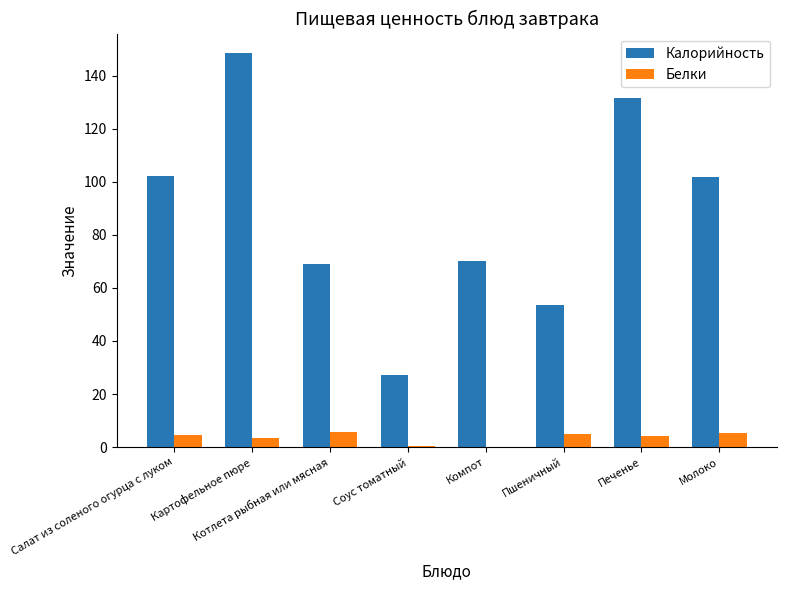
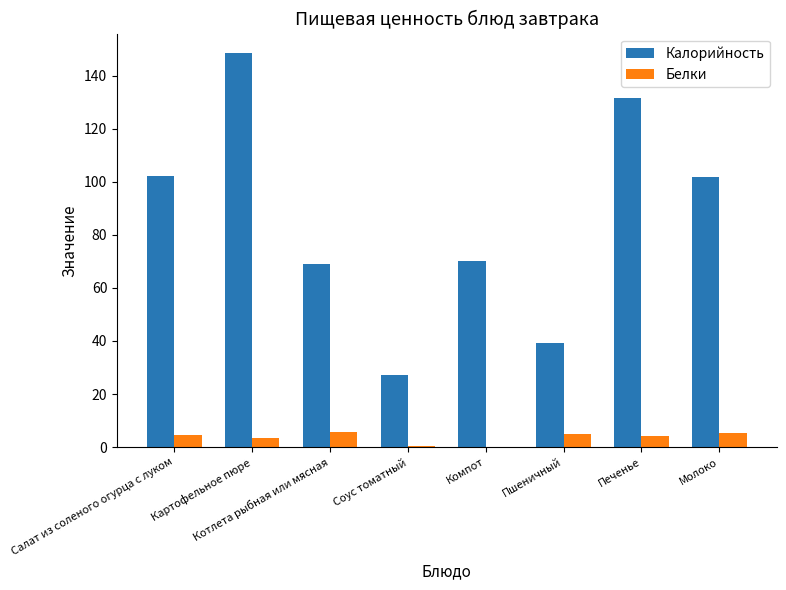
Калорийность, Пшеничный: 54 -> 39
